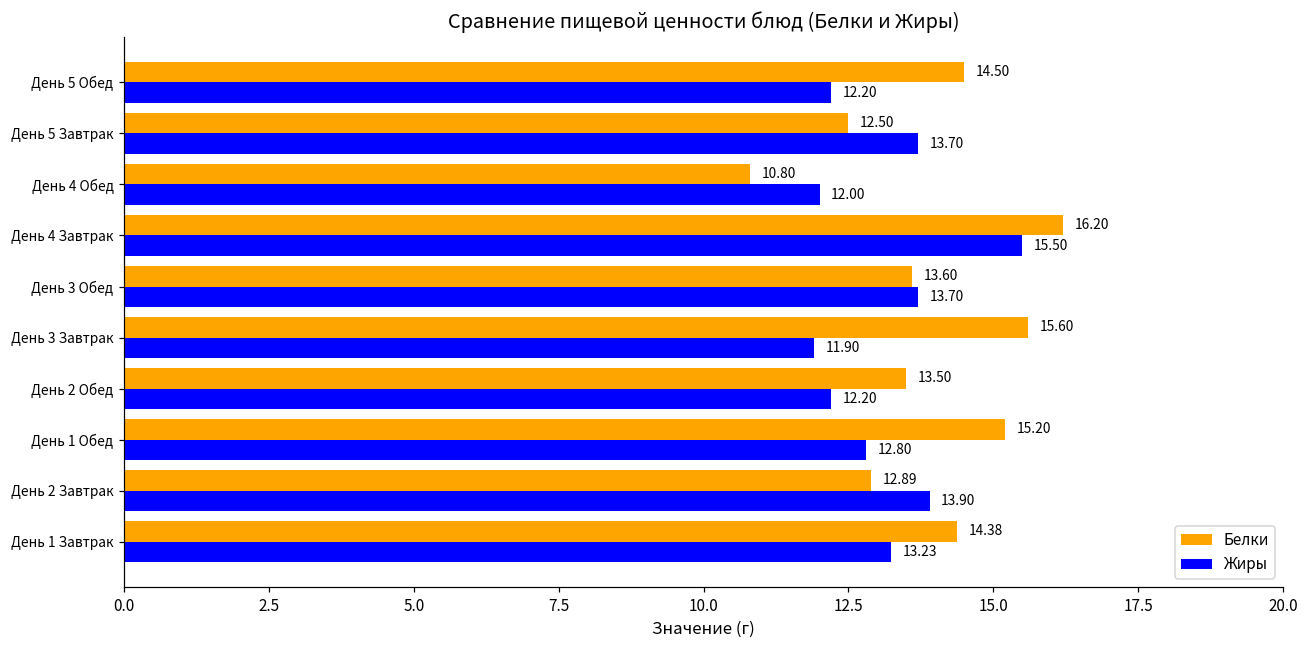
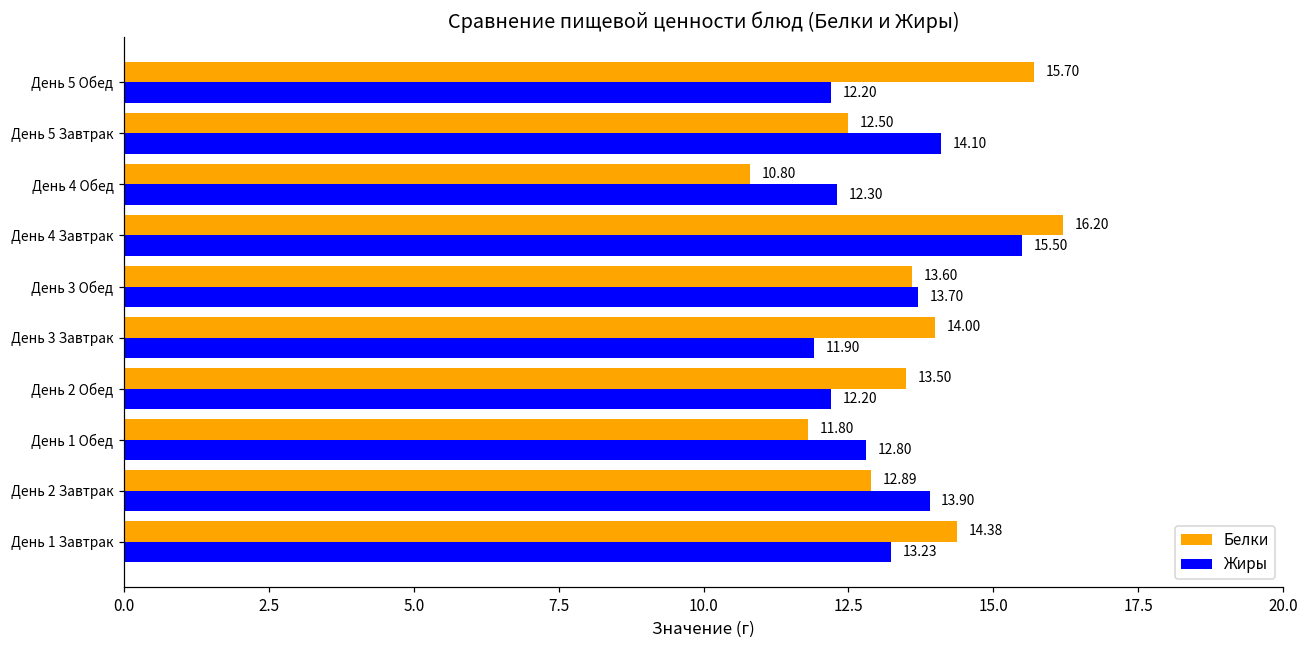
Белки, День 5 Обед: 14.50 -> 15.70
Жиры, День 5 Завтрак: 13.70 -> 14.10
Жиры, День 4 Обед: 12.00 -> 12.30
Белки, День 3 Завтрак: 15.60 -> 14.00
Белки, День 1 Обед: 15.20 -> 11.80
